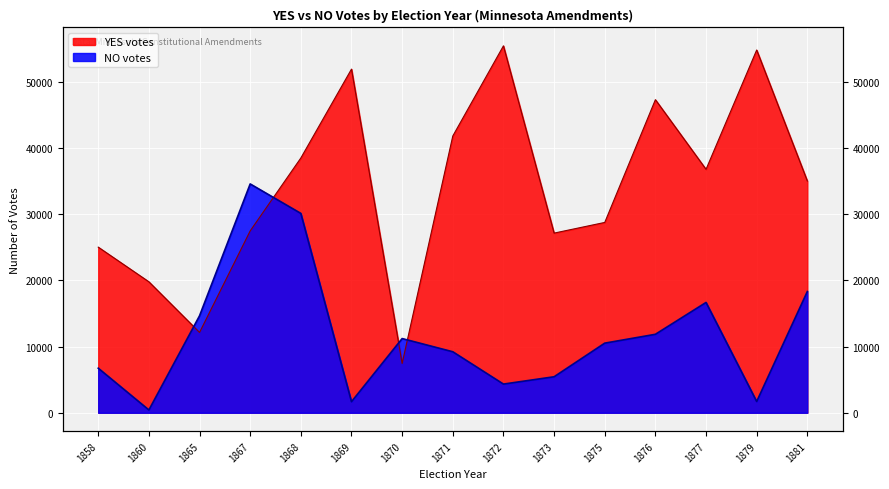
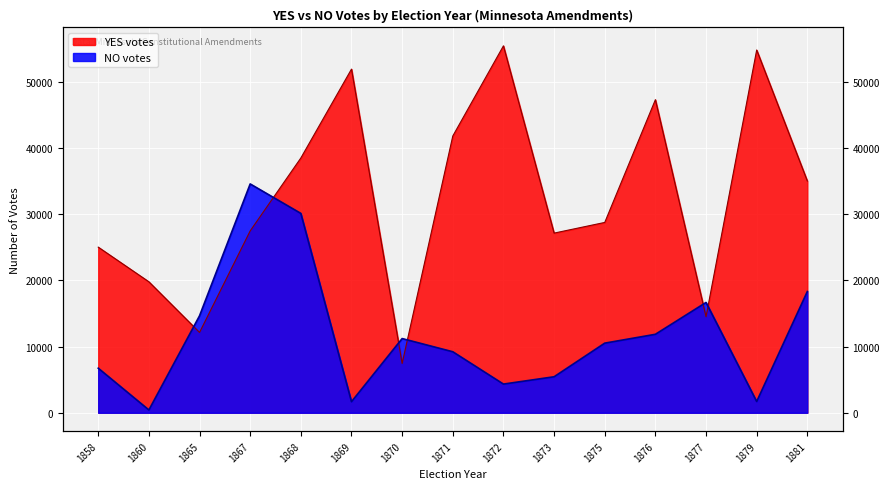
YES votes, 1877: 37000 -> 15000
